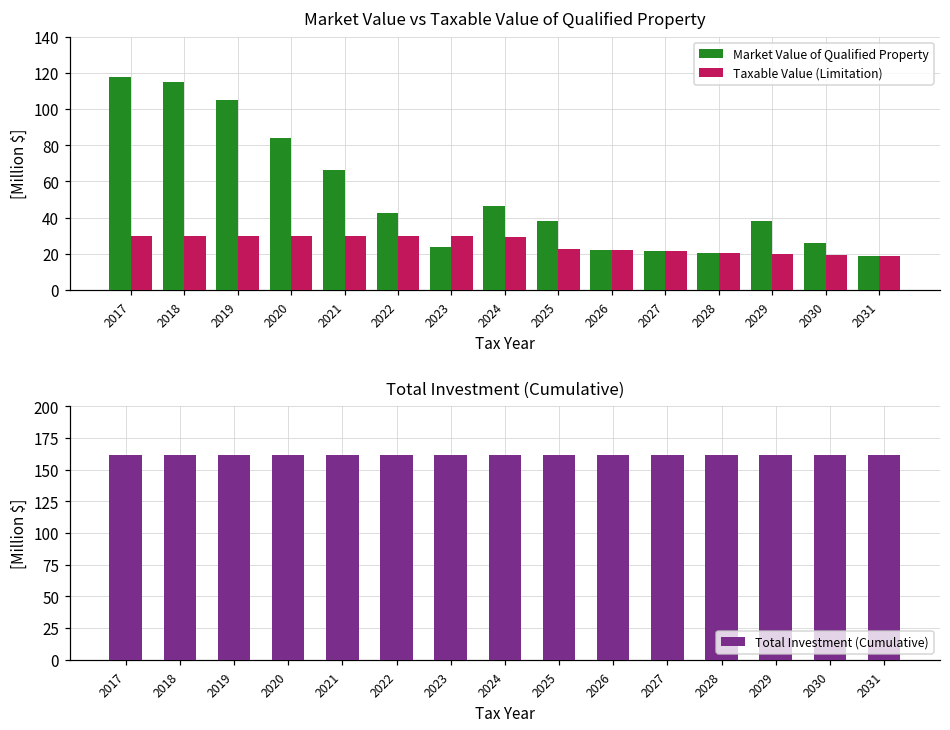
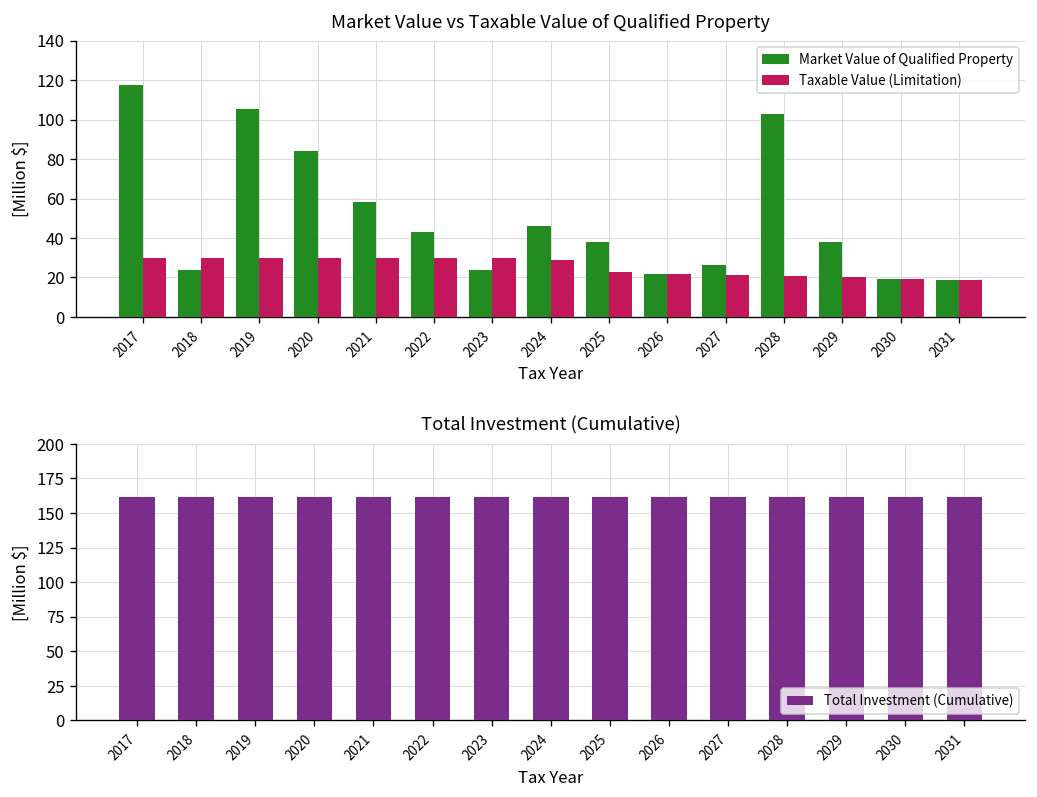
Market Value vs Taxable Value of Qualified Property, Market Value of Qualified Property, 2018: 115 -> 24
Market Value vs Taxable Value of Qualified Property, Market Value of Qualified Property, 2021: 66 -> 58
Market Value vs Taxable Value of Qualified Property, Market Value of Qualified Property, 2027: 21 -> 26
Market Value vs Taxable Value of Qualified Property, Market Value of Qualified Property, 2028: 21 -> 103
Market Value vs Taxable Value of Qualified Property, Market Value of Qualified Property, 2030: 26 -> 19
